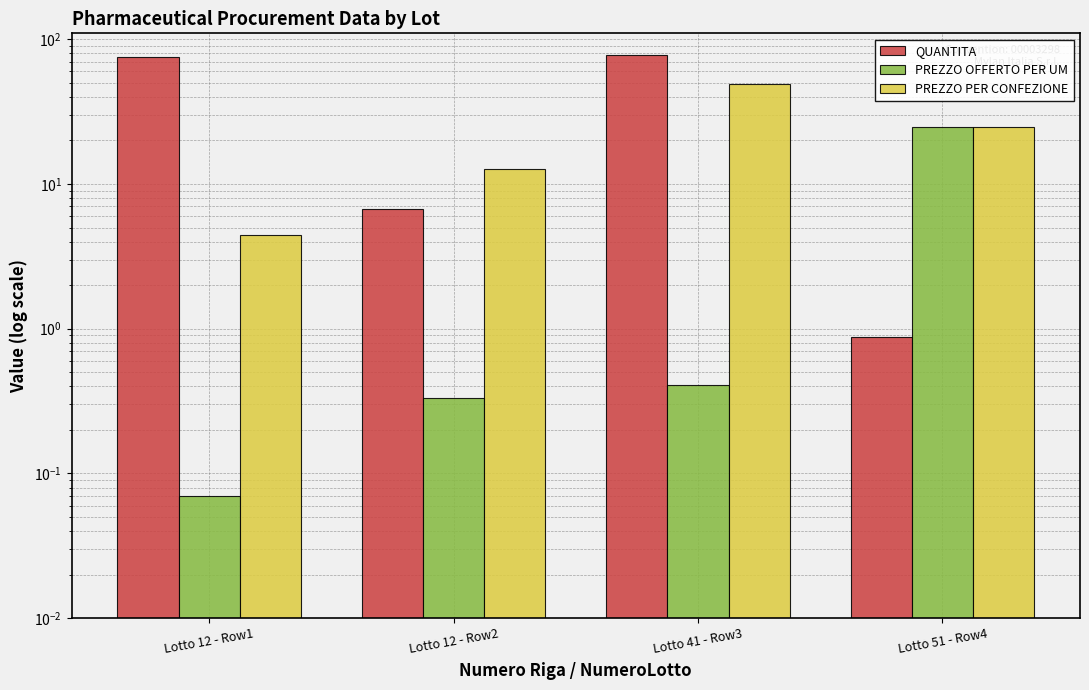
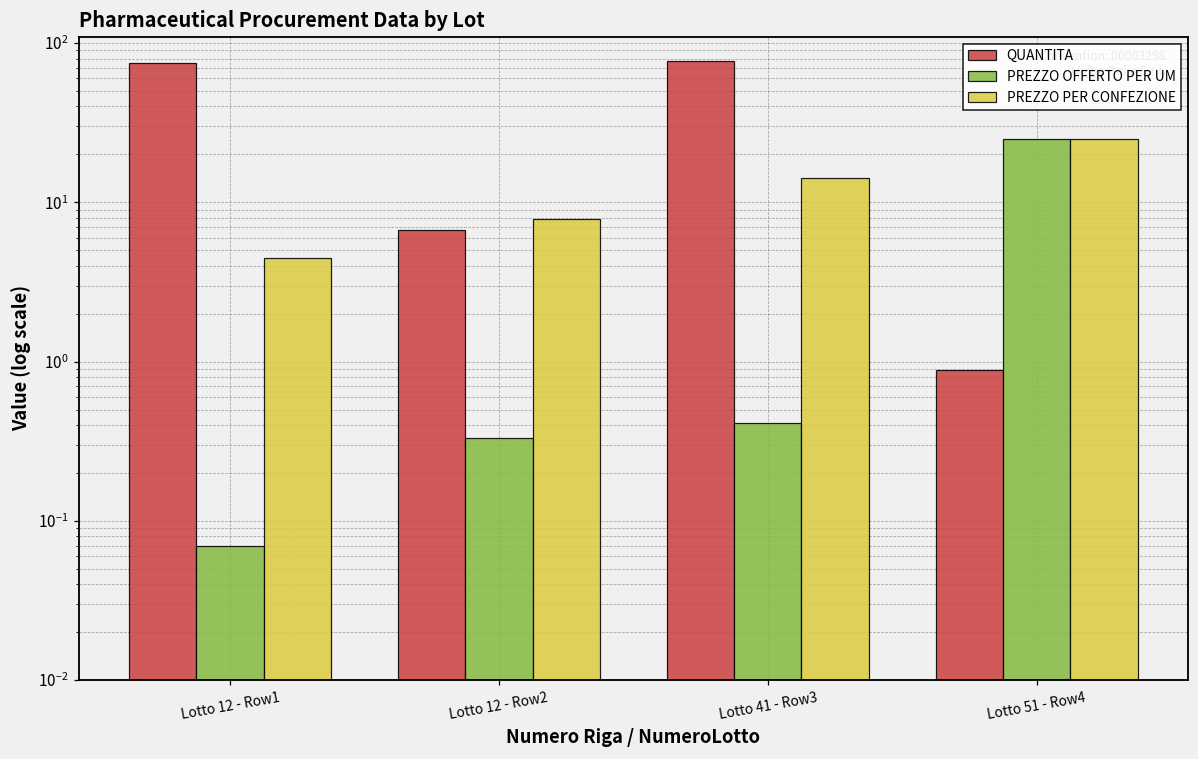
PREZZO PER CONFEZIONE, Lotto 12 - Row2: 13 -> 8
PREZZO PER CONFEZIONE, Lotto 41 - Row3: 49 -> 14
